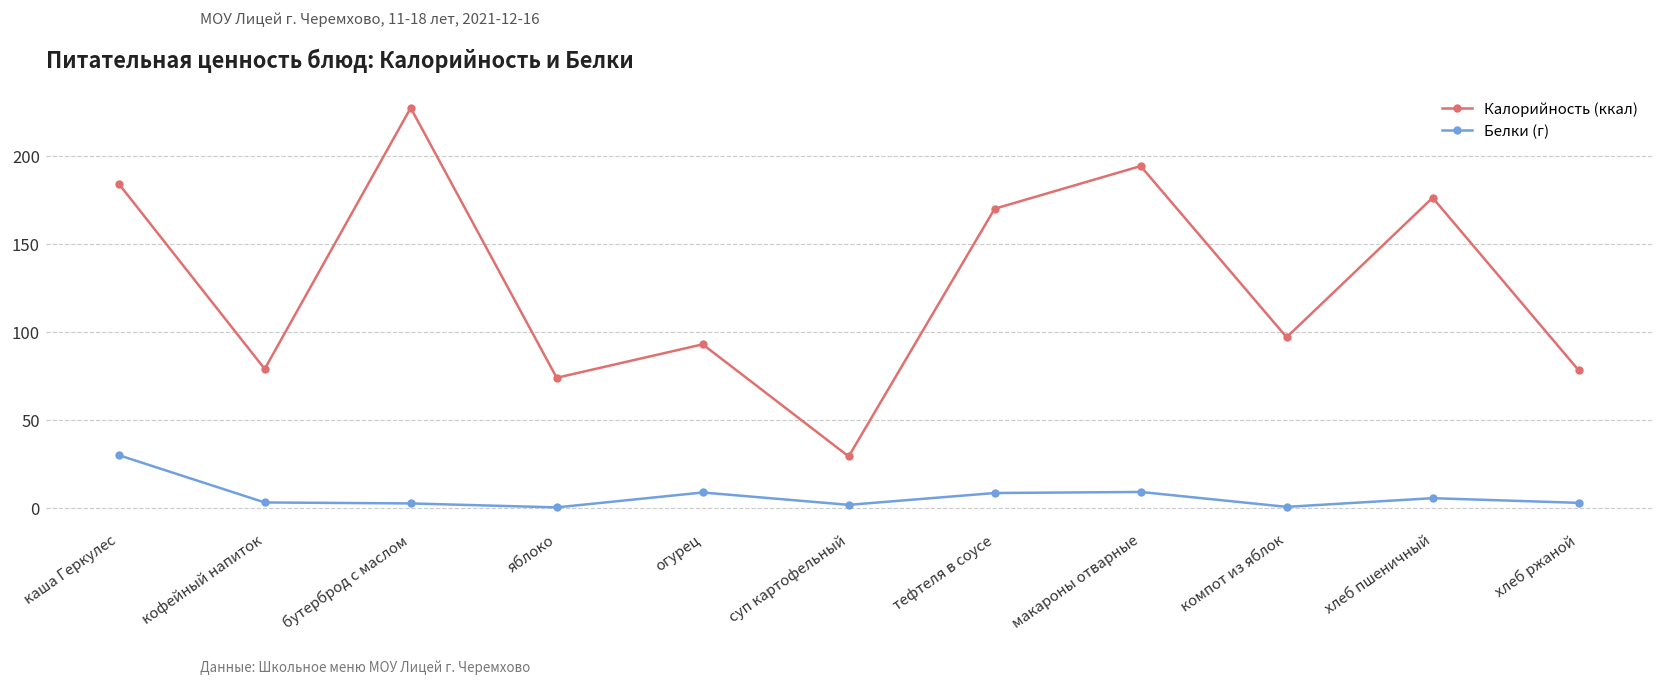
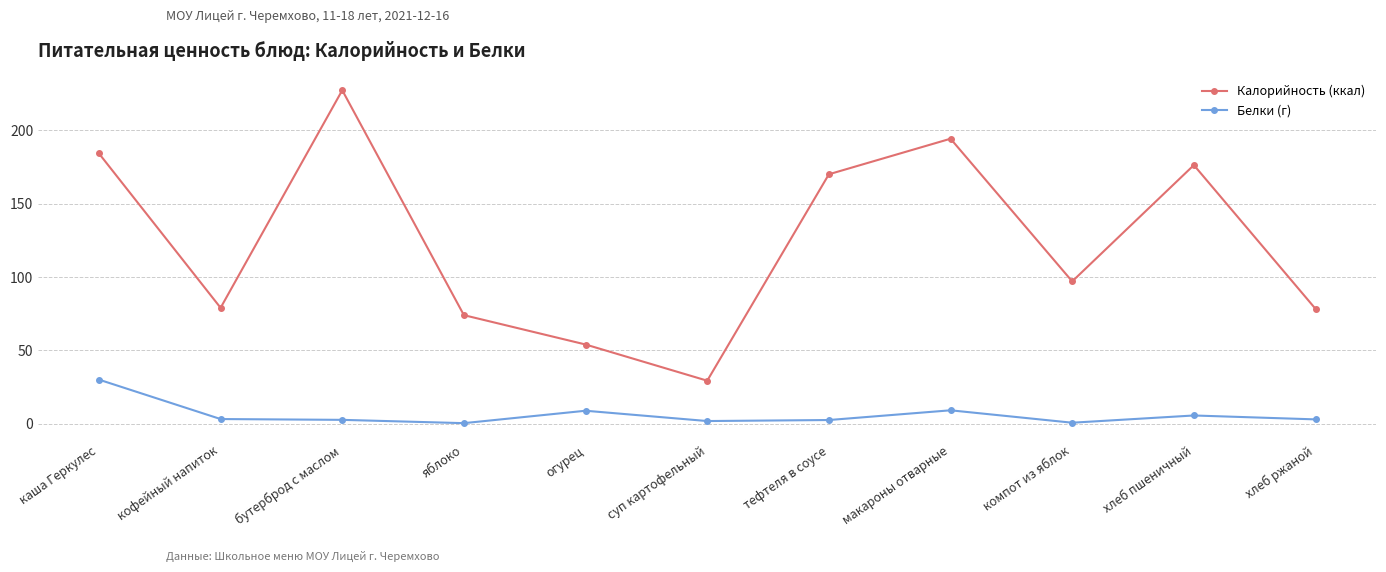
Калорийность (ккал), огурец: 93 -> 54
Белки (г), тефтеля в соусе: 9 -> 3
